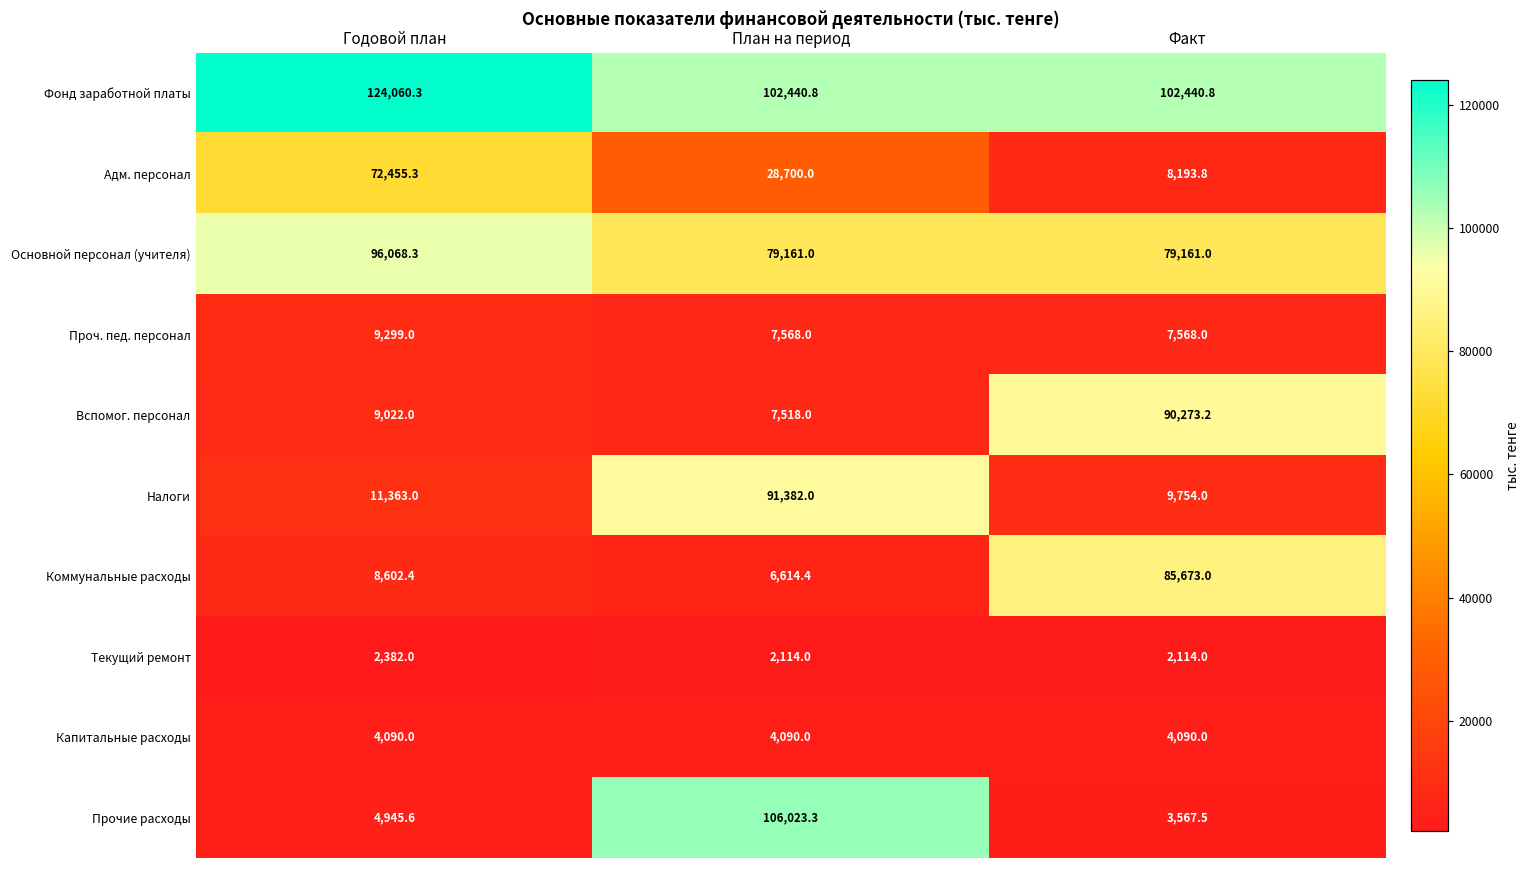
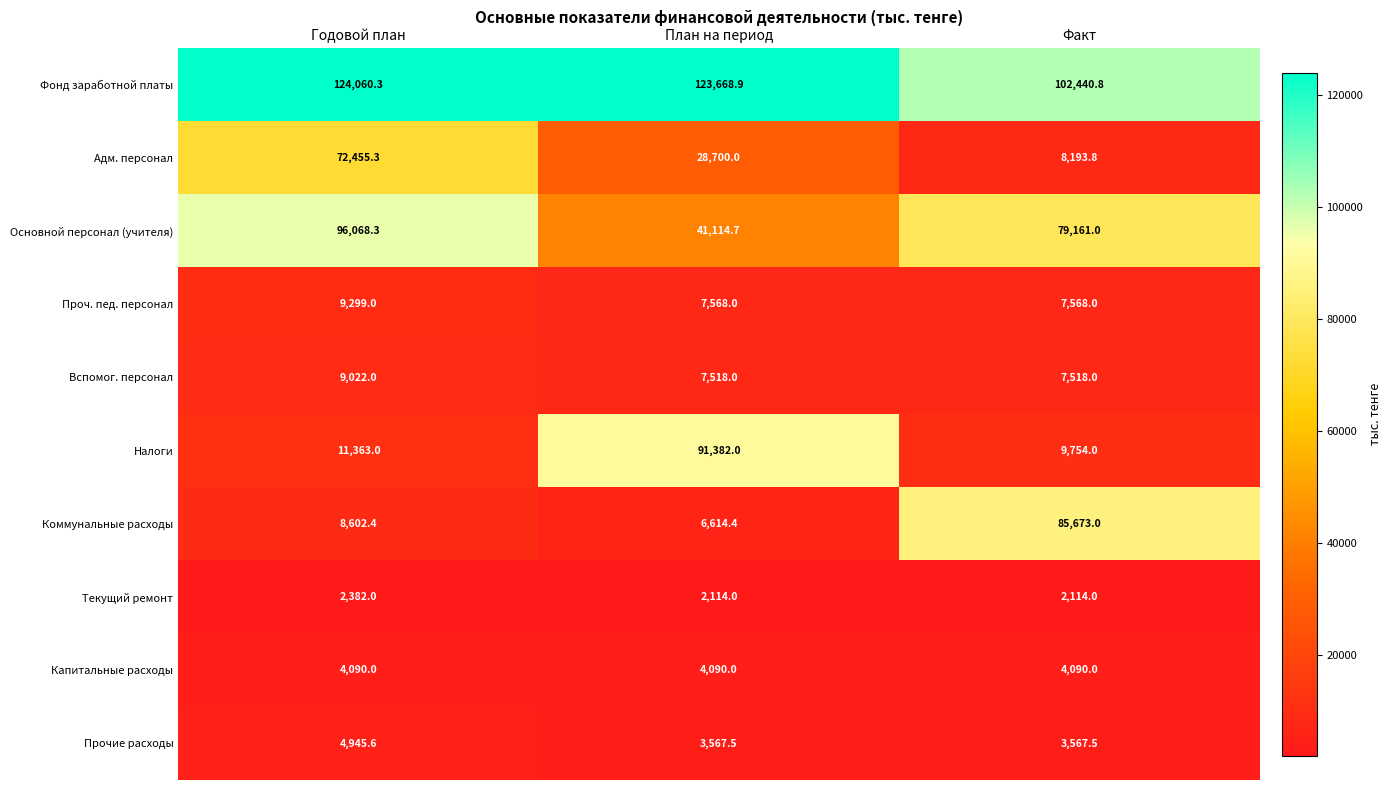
Фонд заработной платы, План на период: 102,440.8 -> 123,668.9
Основной персонал (учителя), План на период: 79,161.0 -> 41,114.7
Вспомог. персонал, Факт: 90,273.2 -> 7,518.0
Прочие расходы, План на период: 106,023.3 -> 3,567.5
